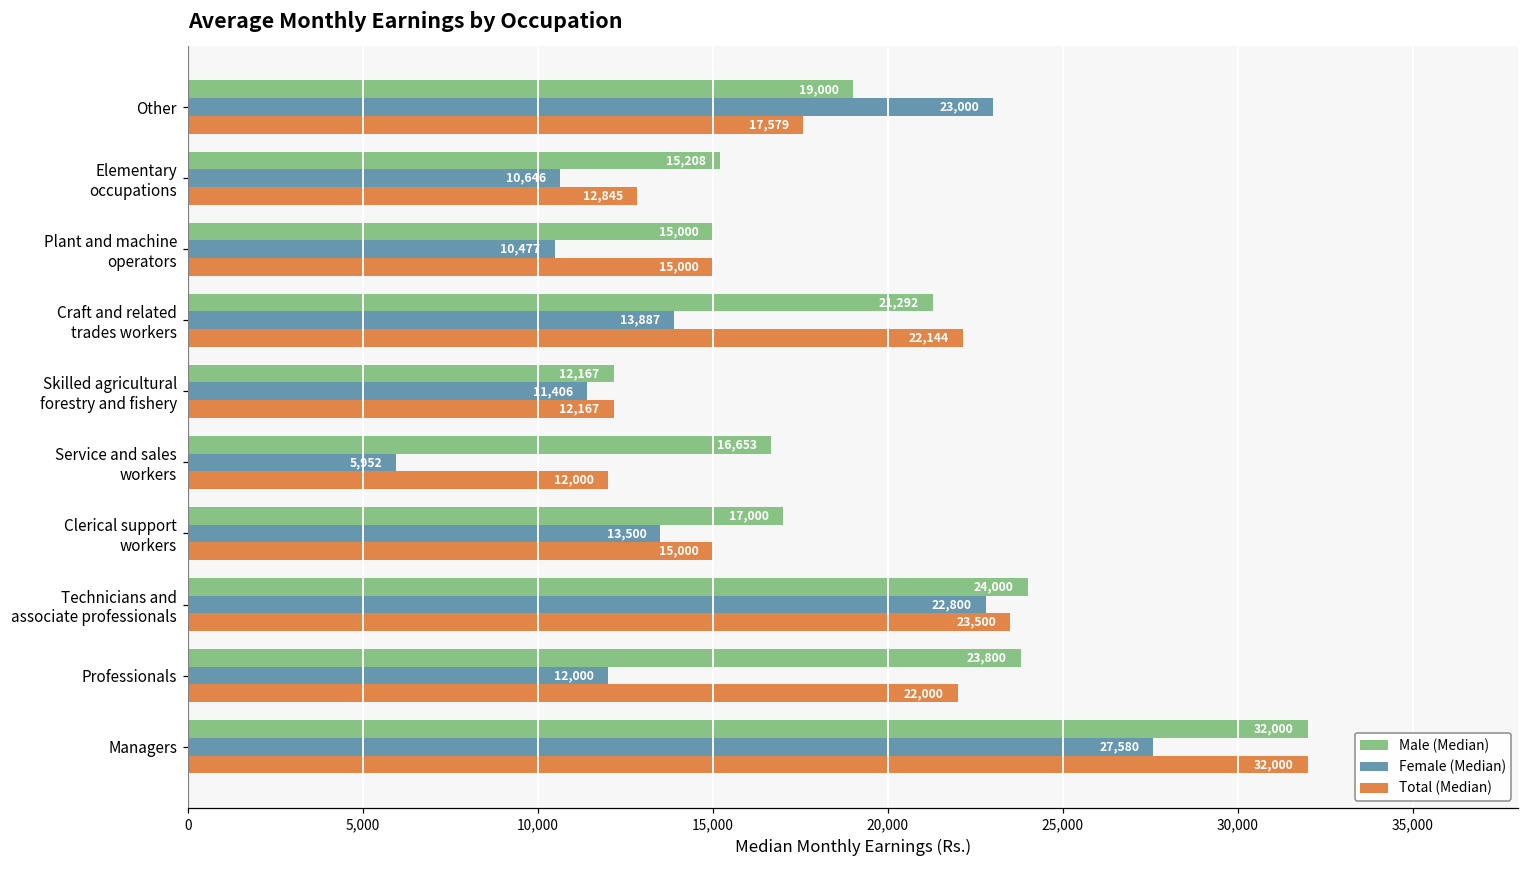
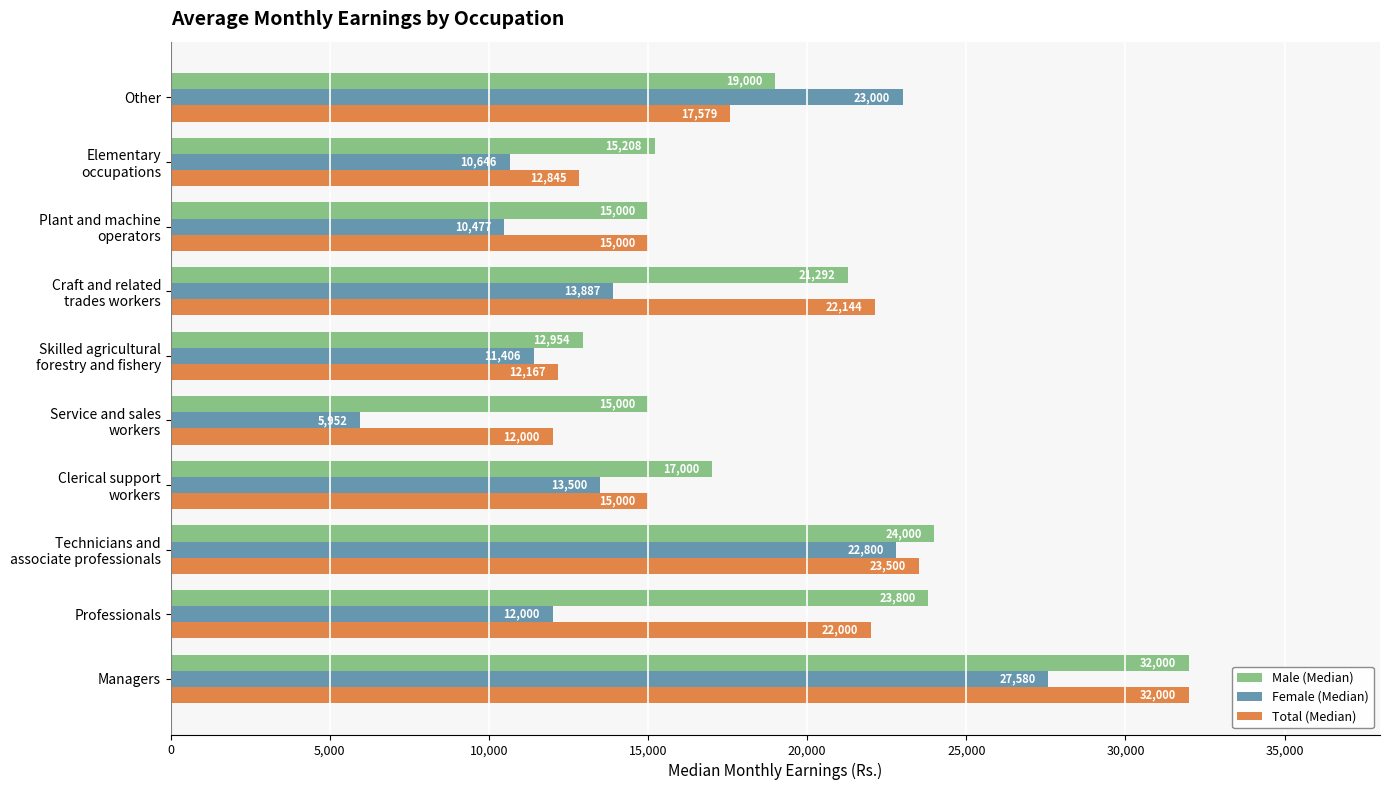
Male (Median), Skilled agricultural forestry and fishery: 12,167 -> 12,954
Male (Median), Service and sales workers: 16,653 -> 15,000
